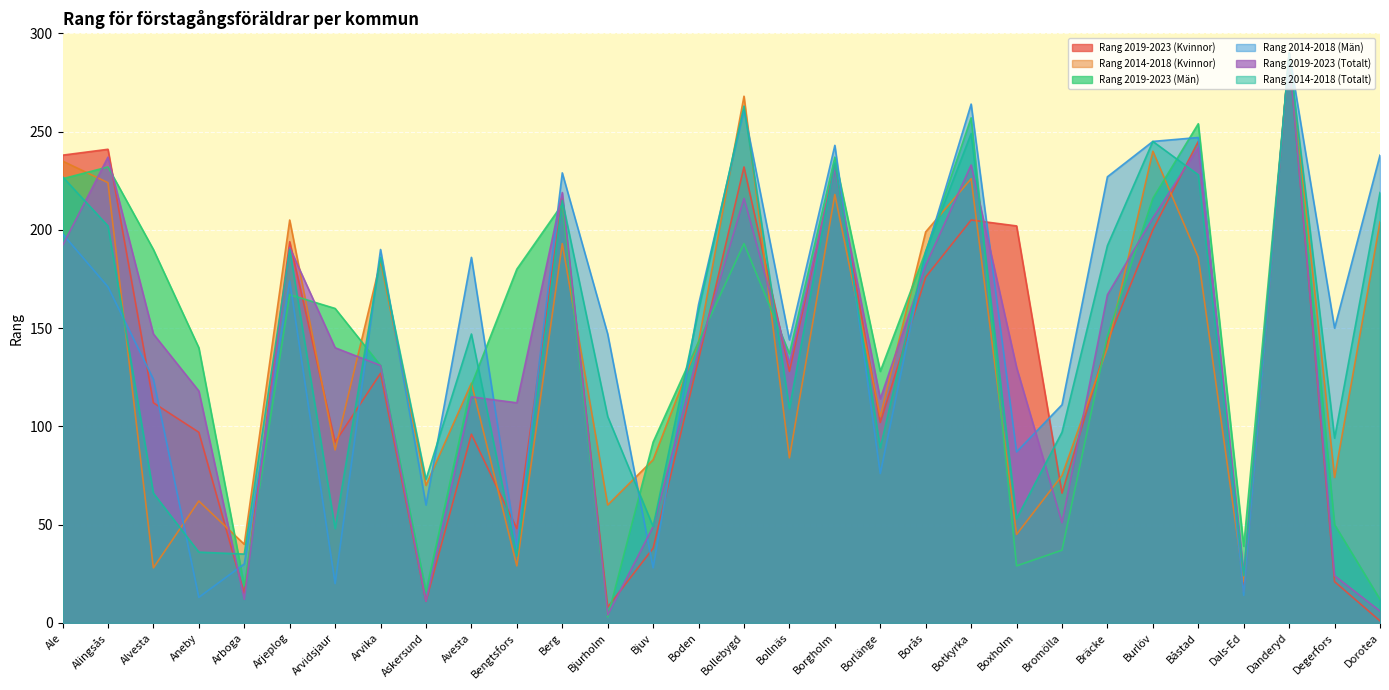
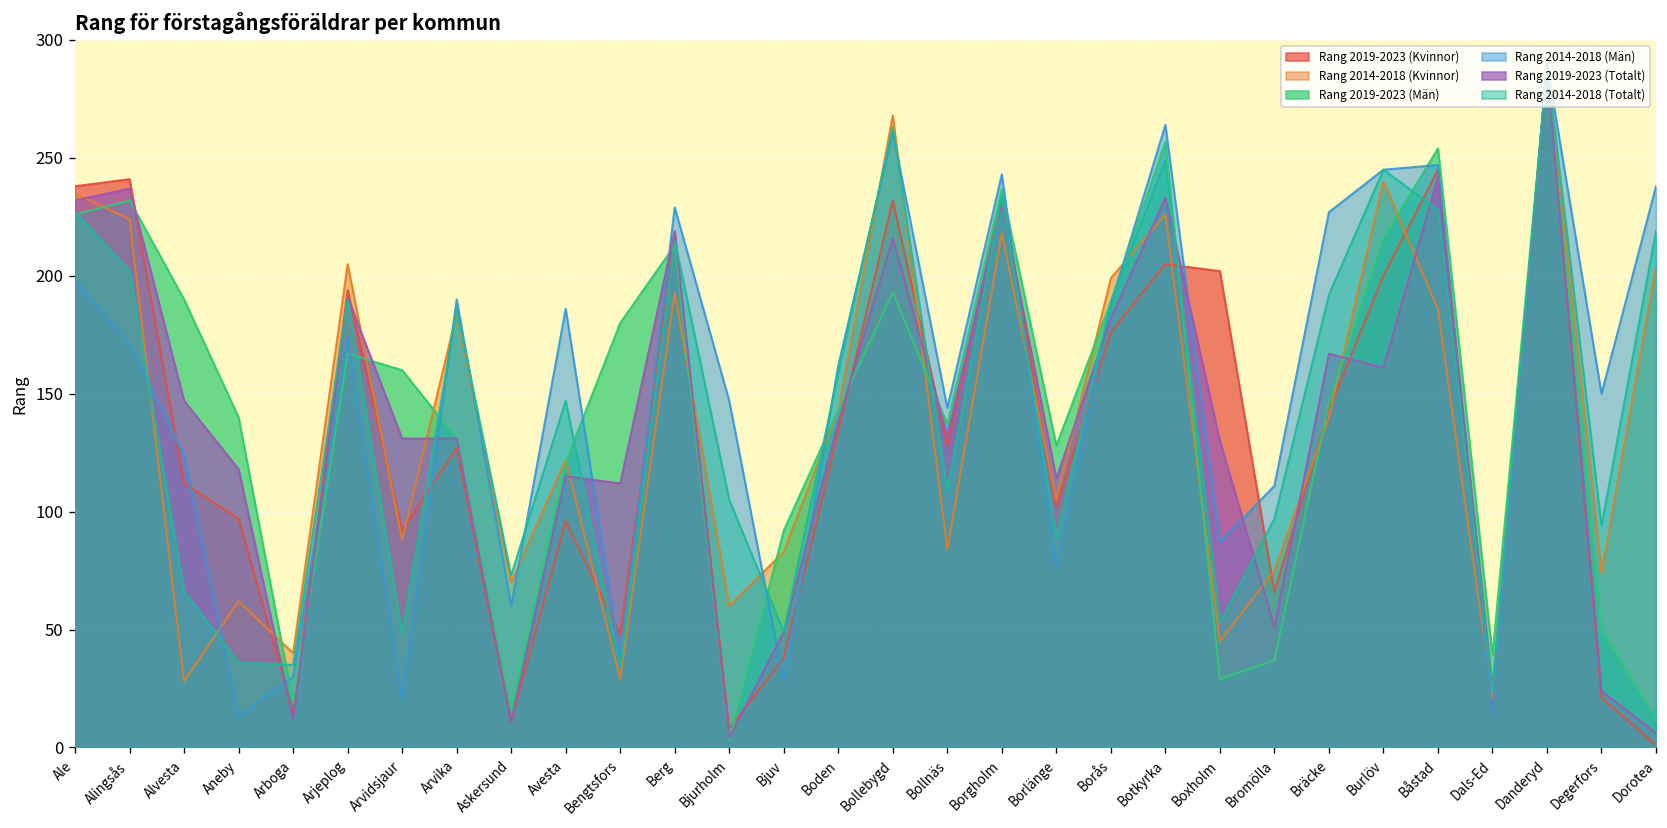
Rang 2019-2023 (Totalt), Ale: 192 -> 232
Rang 2019-2023 (Totalt), Arvidsjaur: 140 -> 131
Rang 2019-2023 (Totalt), Burlöv: 206 -> 161
